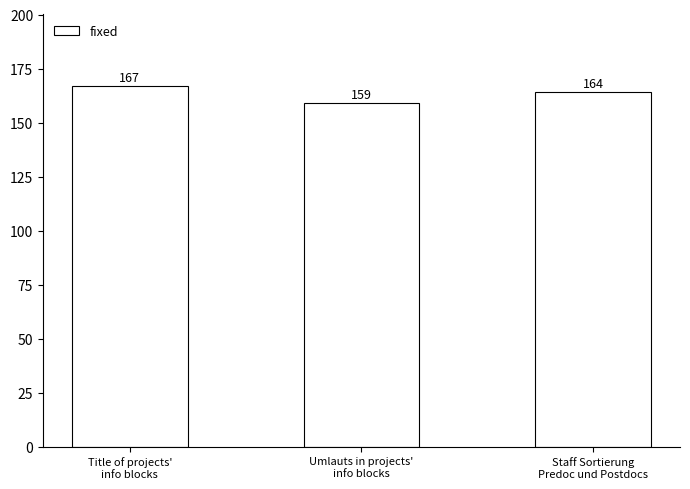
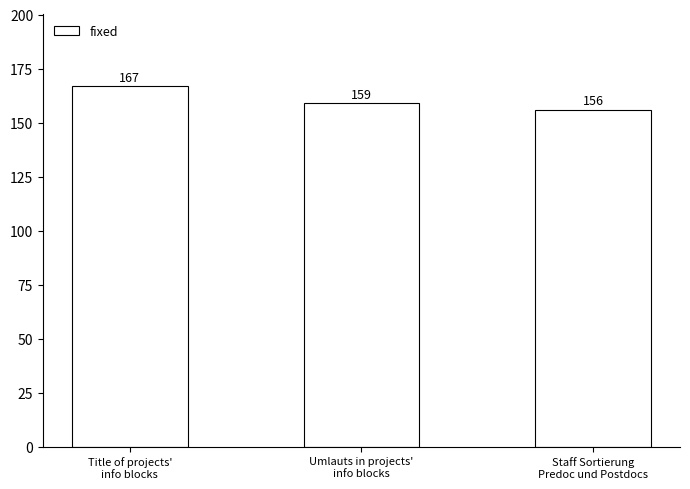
Staff Sortierung Predoc und Postdocs: 164 -> 156
